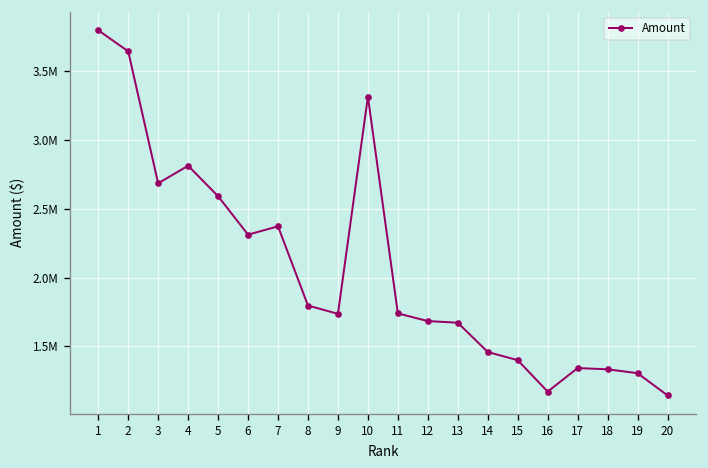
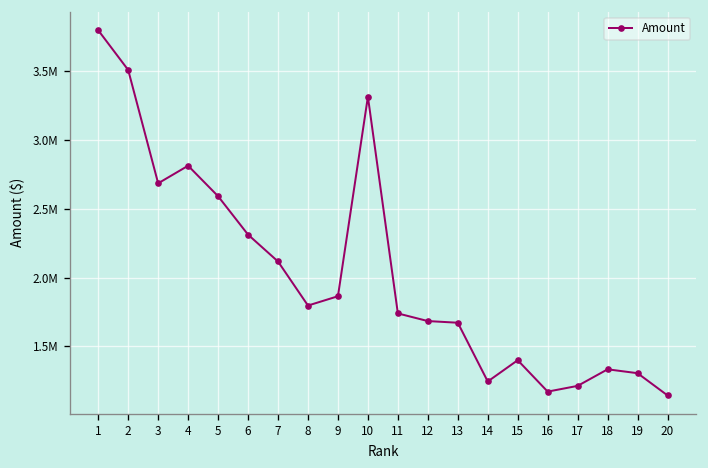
2: 3640000 -> 3510000
7: 2370000 -> 2120000
9: 1740000 -> 1860000
14: 1460000 -> 1250000
17: 1340000 -> 1210000
